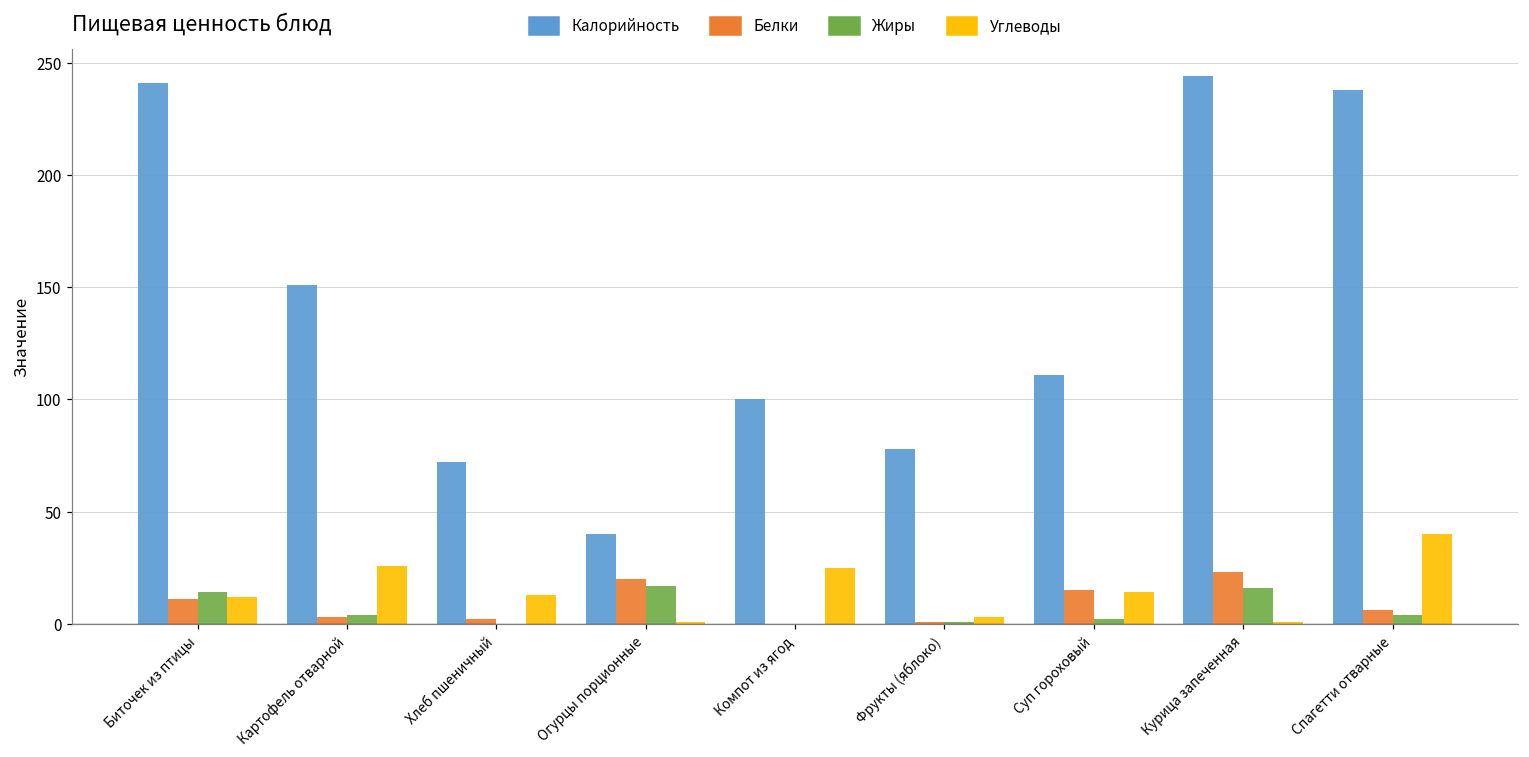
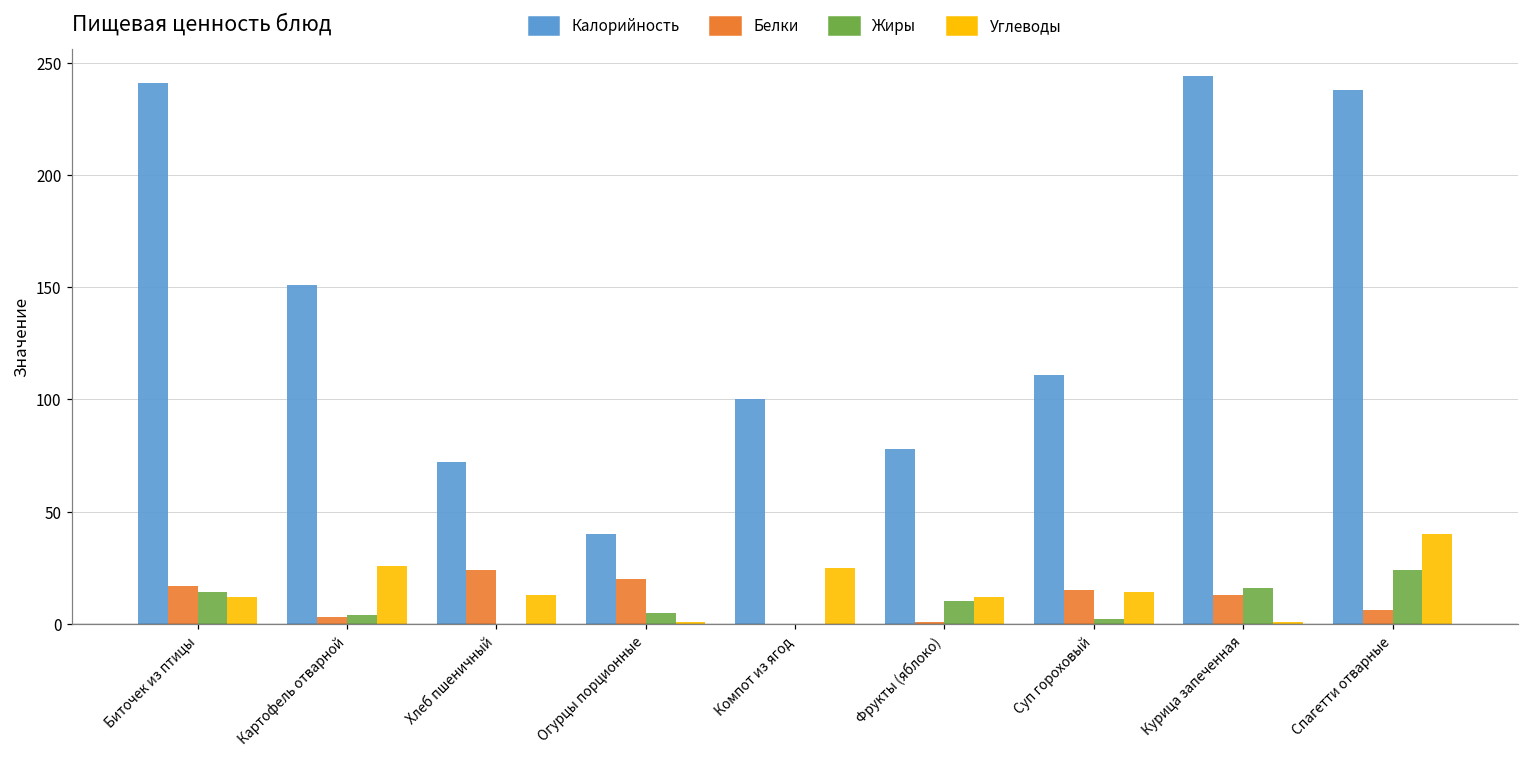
Белки, Биточек из птицы: 11 -> 17
Белки, Хлеб пшеничный: 2 -> 24
Жиры, Огурцы порционные: 17 -> 5
Жиры, Фрукты (яблоко): 1 -> 10
Углеводы, Фрукты (яблоко): 3 -> 12
Белки, Курица запеченная: 23 -> 13
Жиры, Спагетти отварные: 4 -> 24
